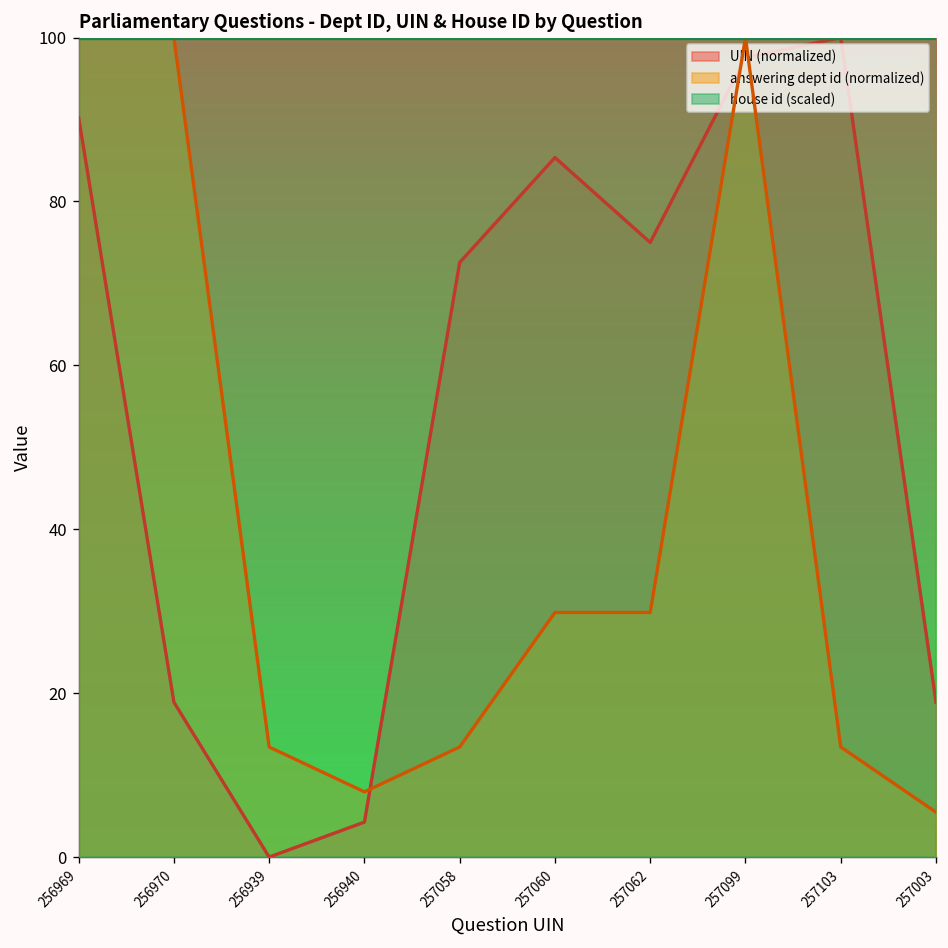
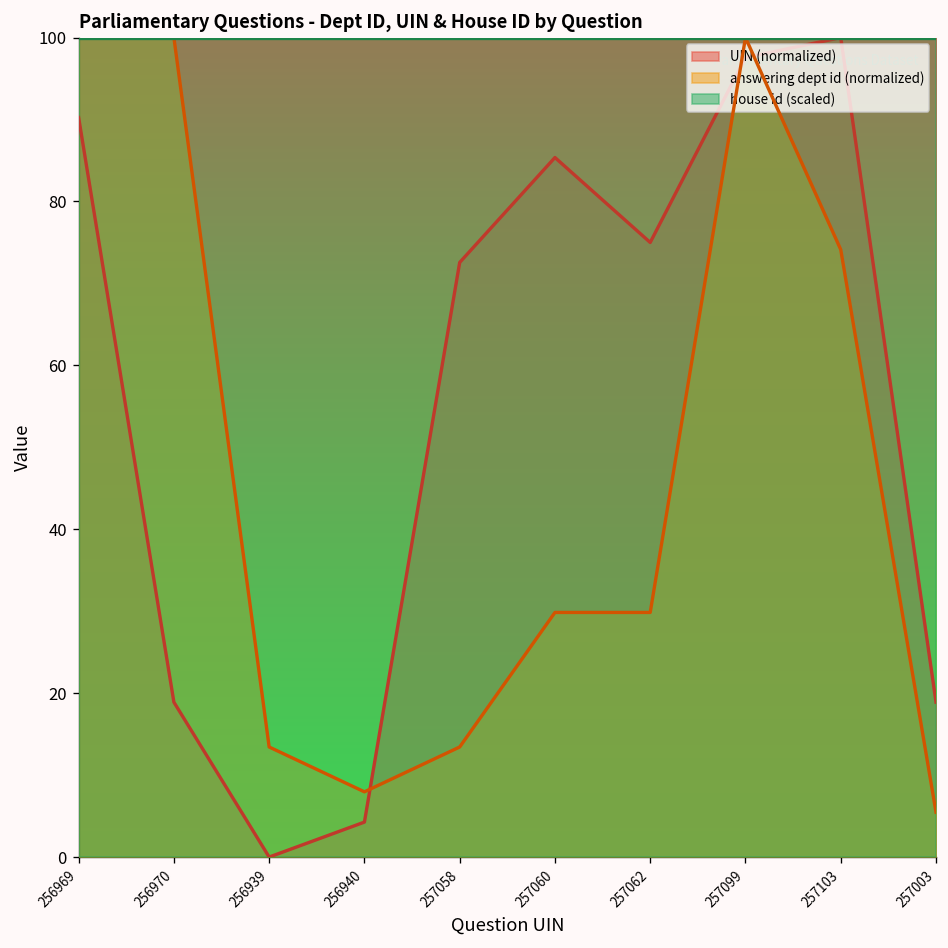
answering dept id (normalized), 257103: 13 -> 74
